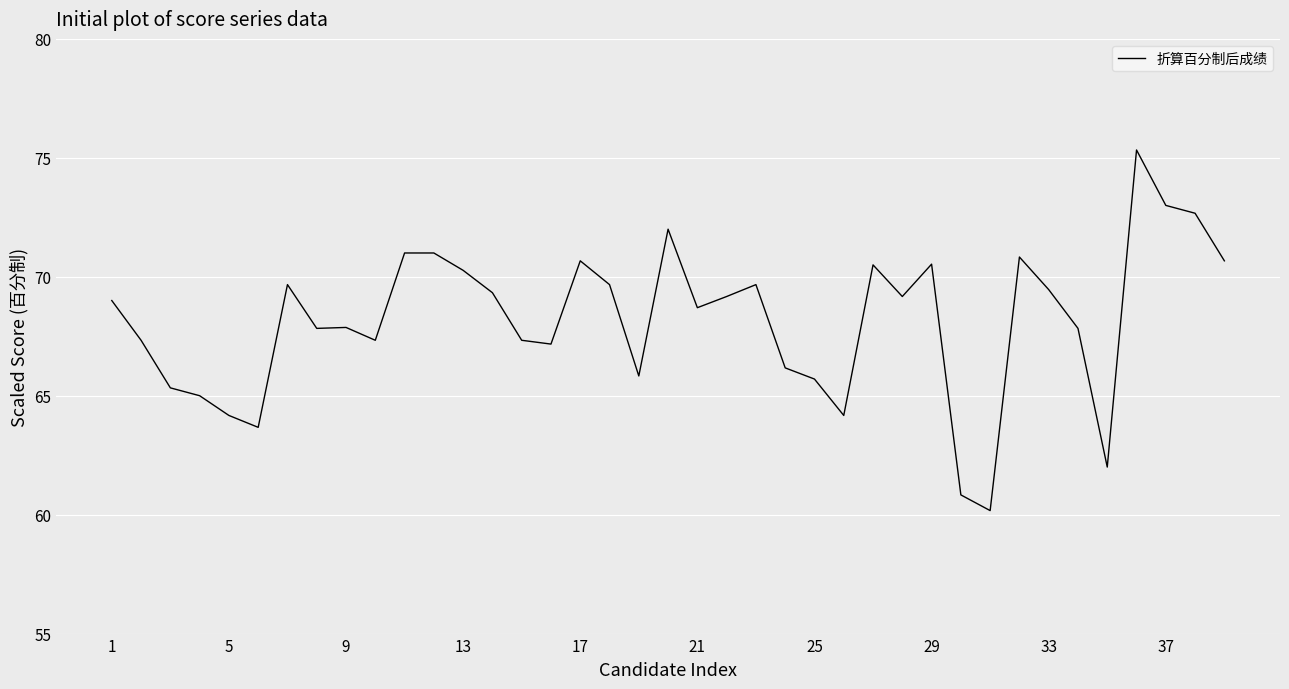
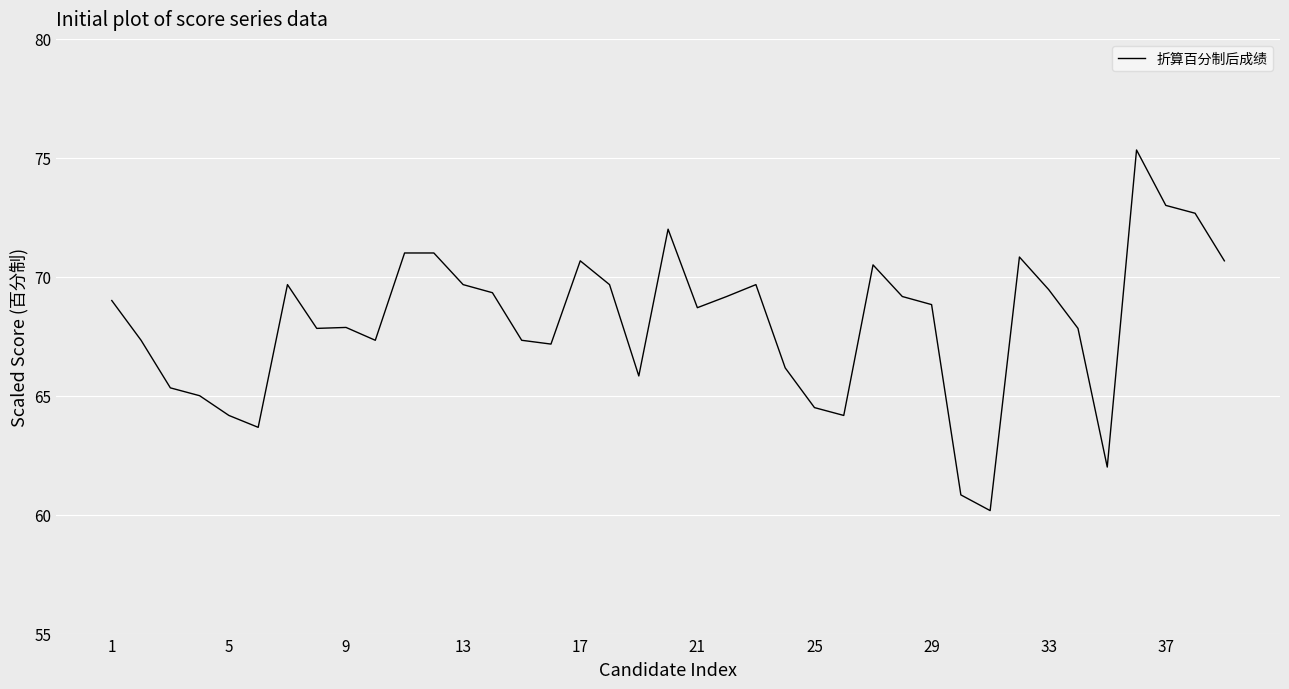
13: 70.3 -> 69.7
25: 65.7 -> 64.5
29: 70.5 -> 68.8
